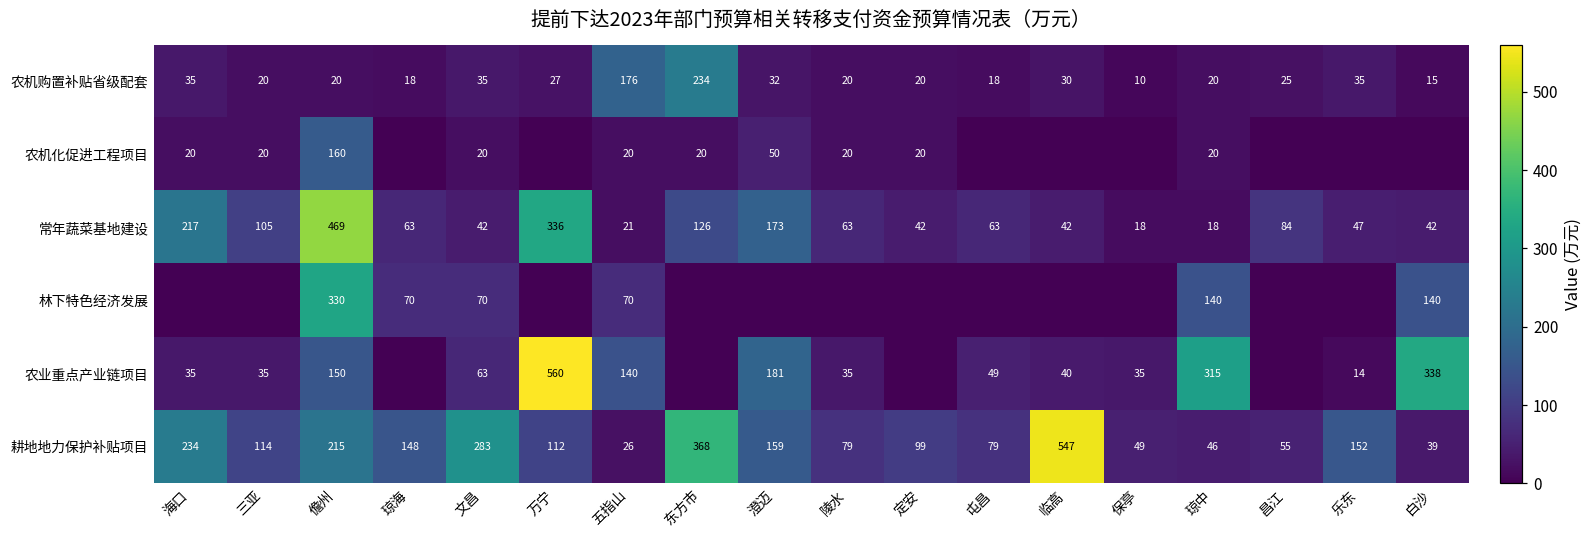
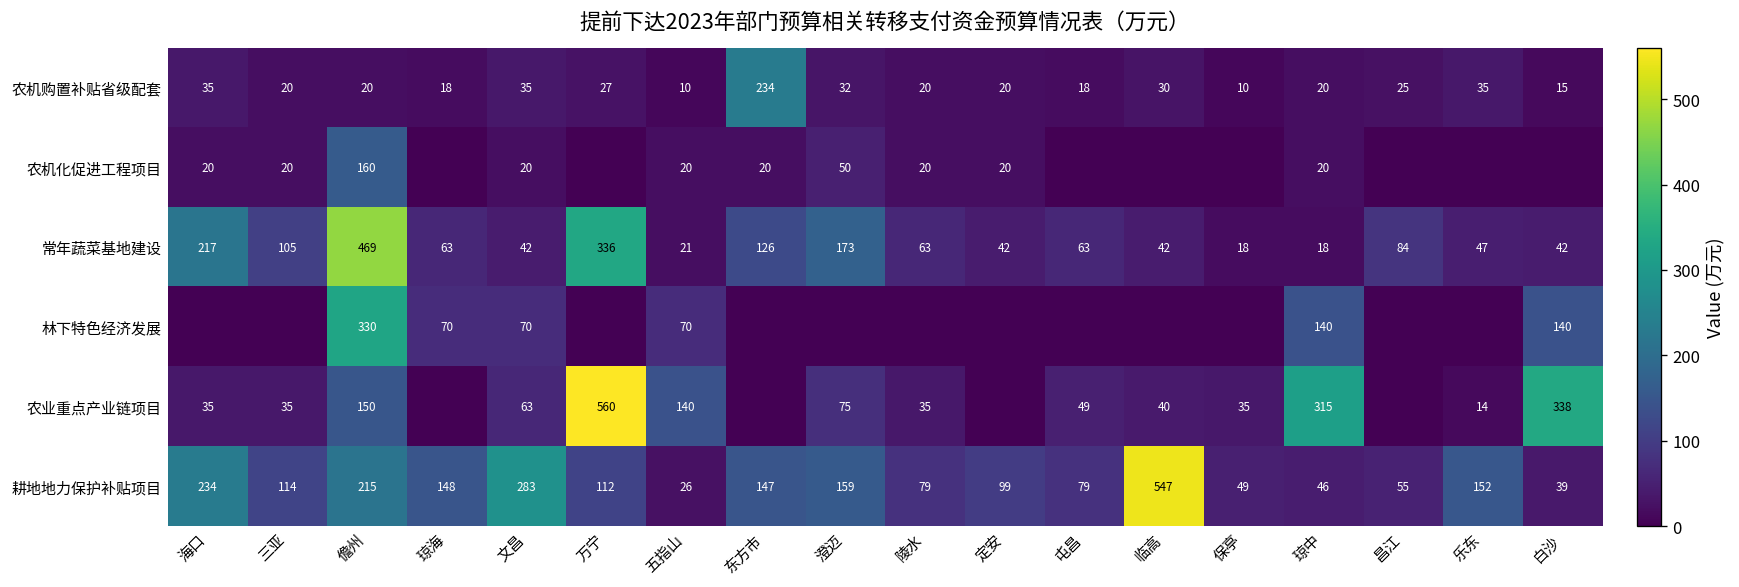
农机购置补贴省级配套, 五指山: 176 -> 10
农业重点产业链项目, 澄迈: 181 -> 75
耕地地力保护补贴项目, 东方市: 368 -> 147
